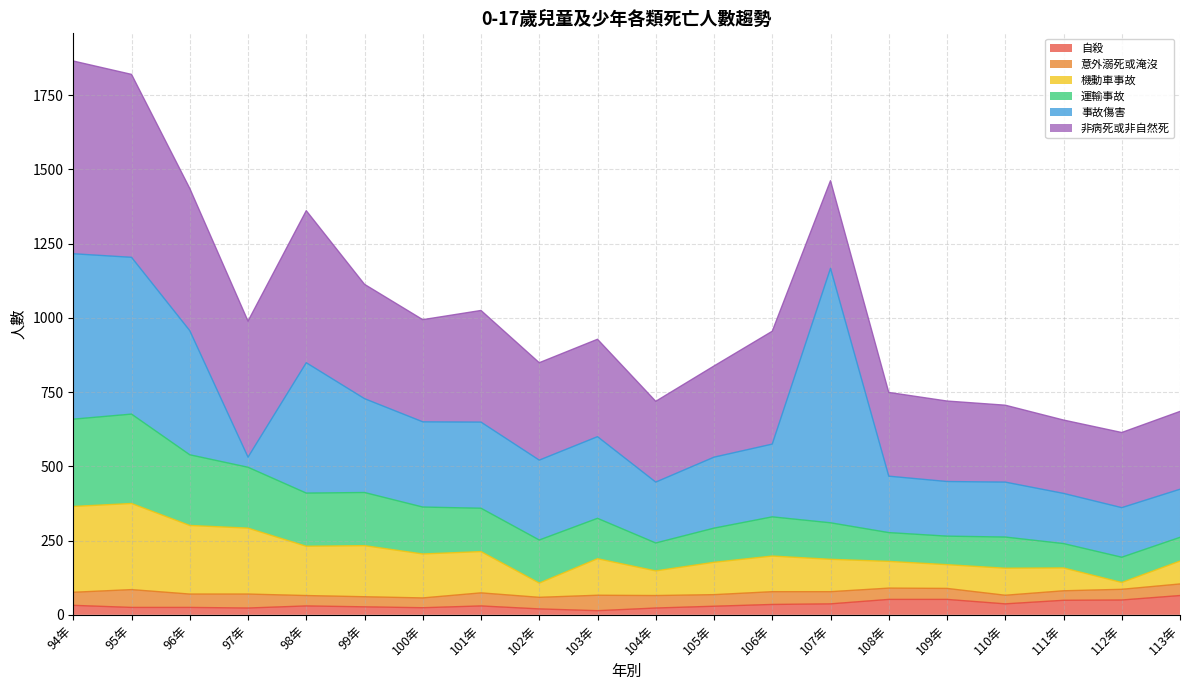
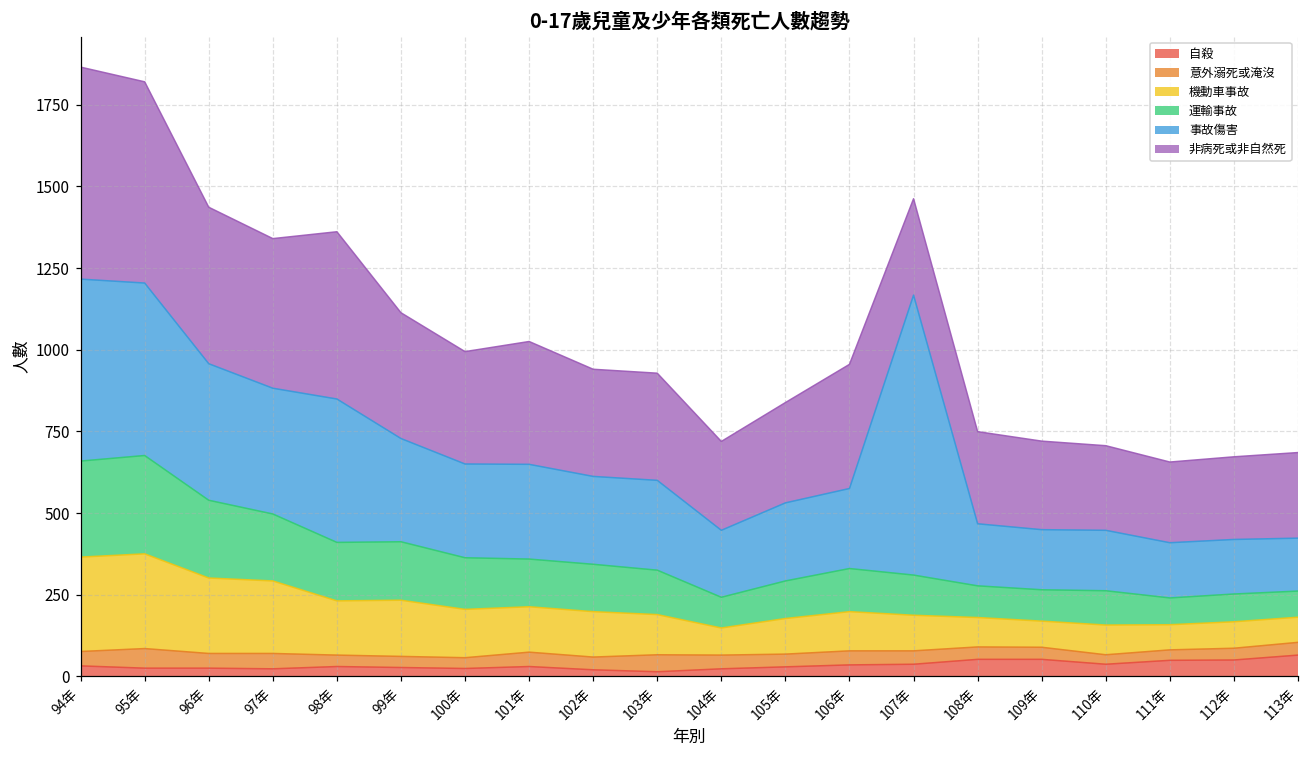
事故傷害, 97年: 30 -> 390
機動車事故, 102年: 50 -> 140
機動車事故, 112年: 20 -> 80
